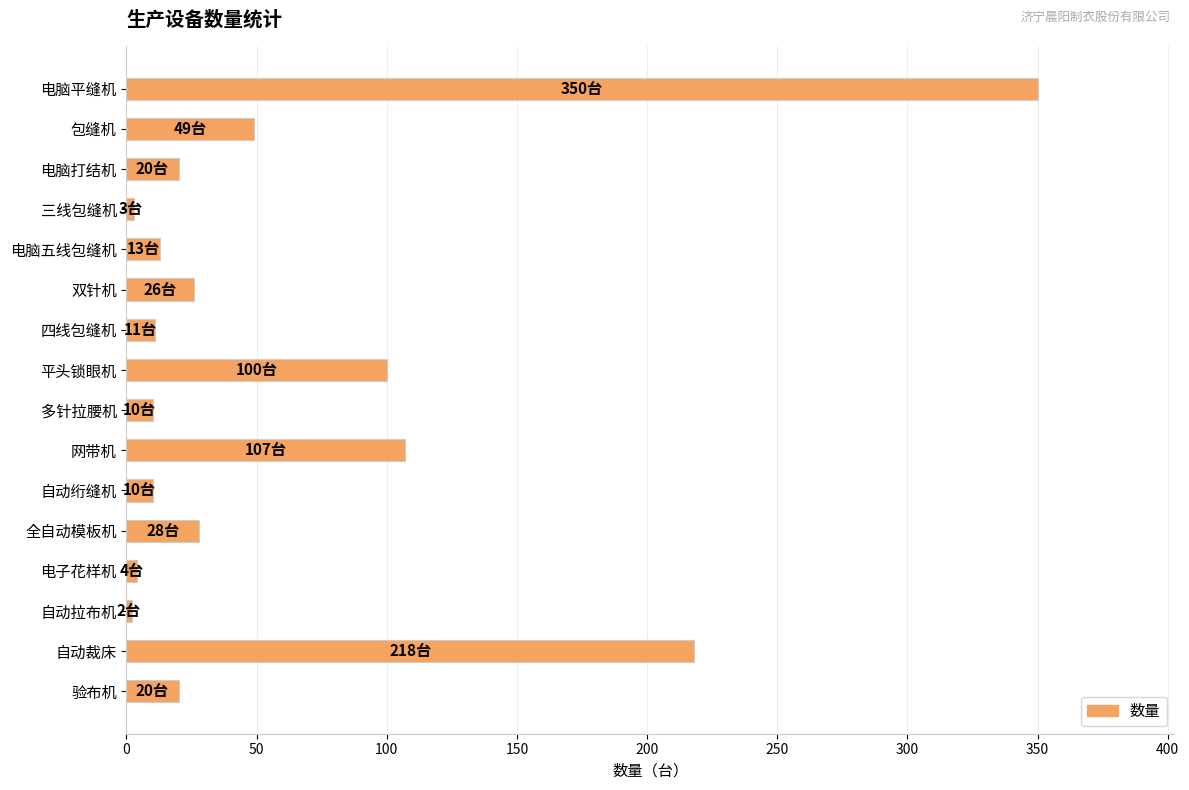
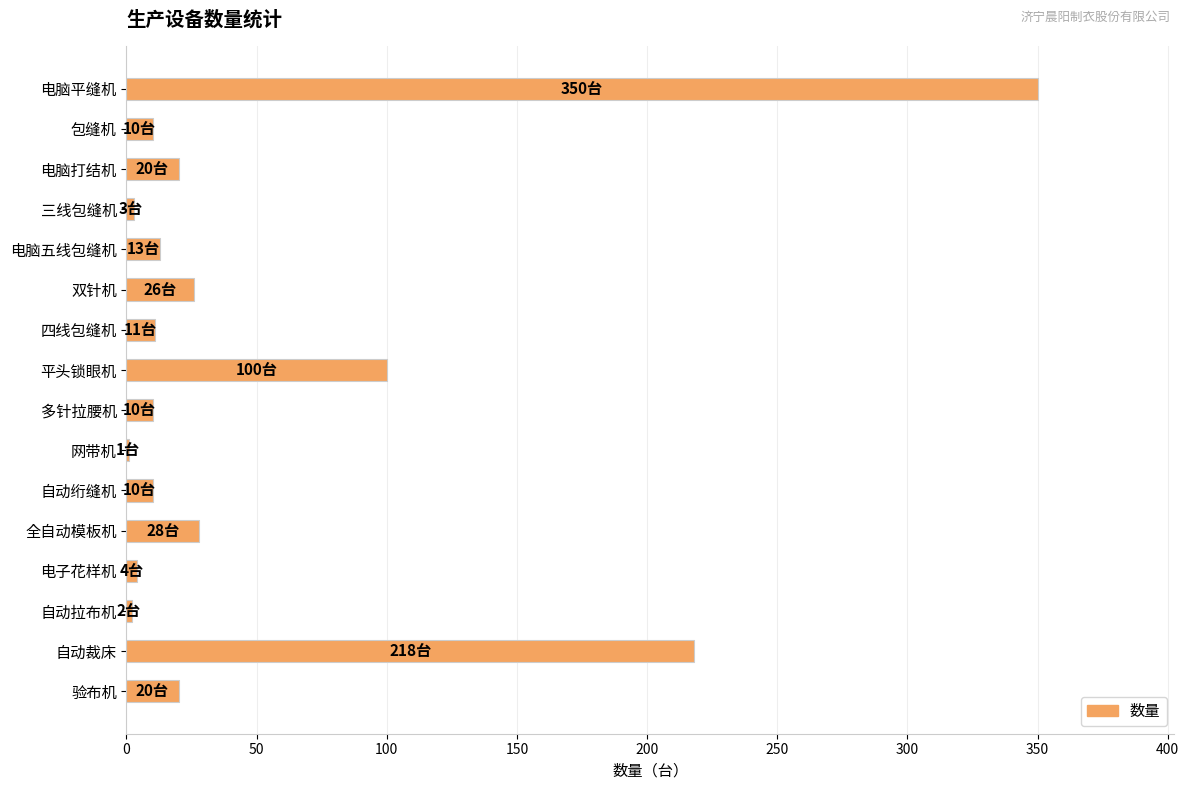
包缝机: 49台 -> 10台
网带机: 107台 -> 1台
